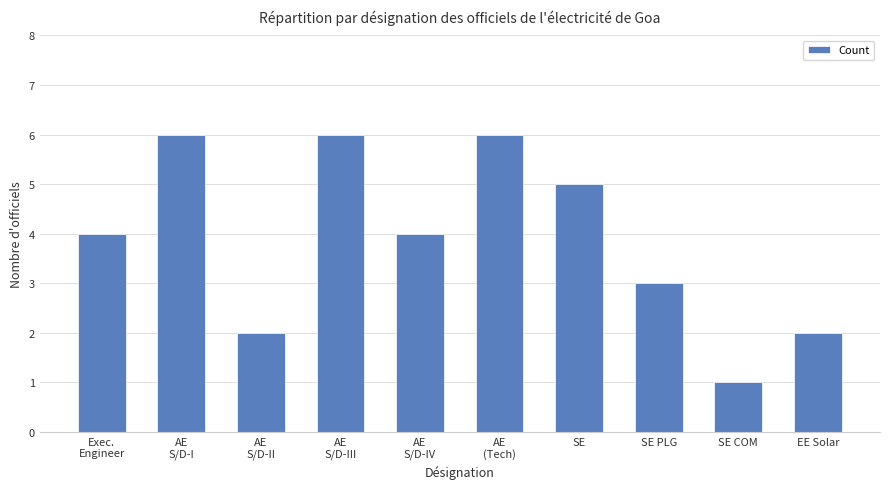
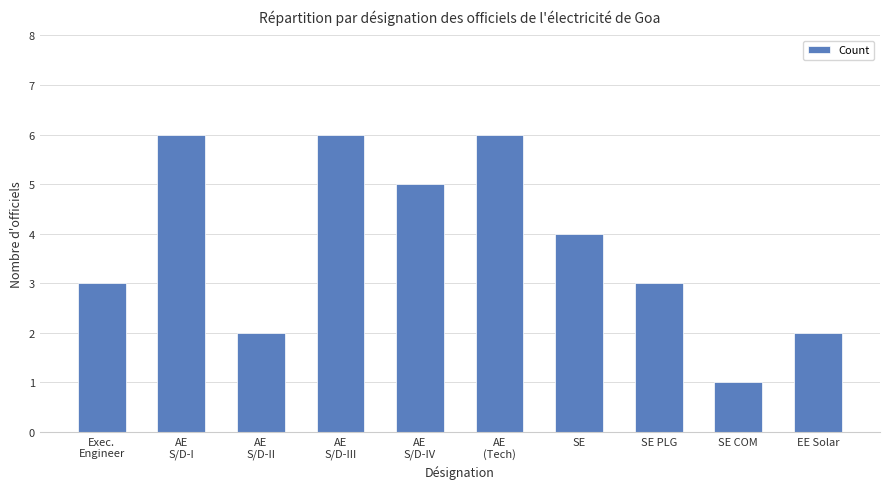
Exec. Engineer: 4 -> 3
AE S/D-IV: 4 -> 5
SE: 5 -> 4
